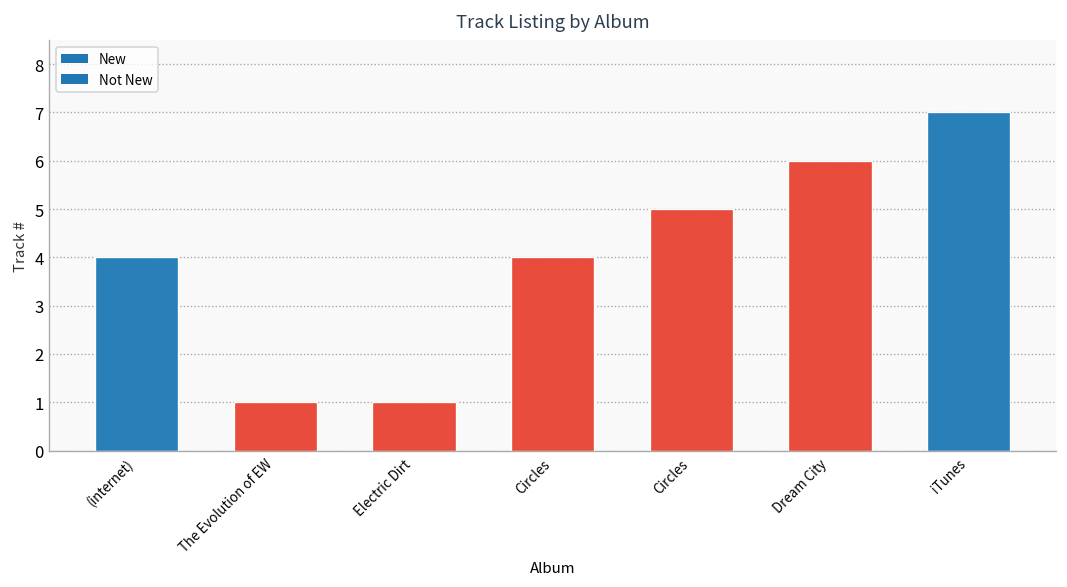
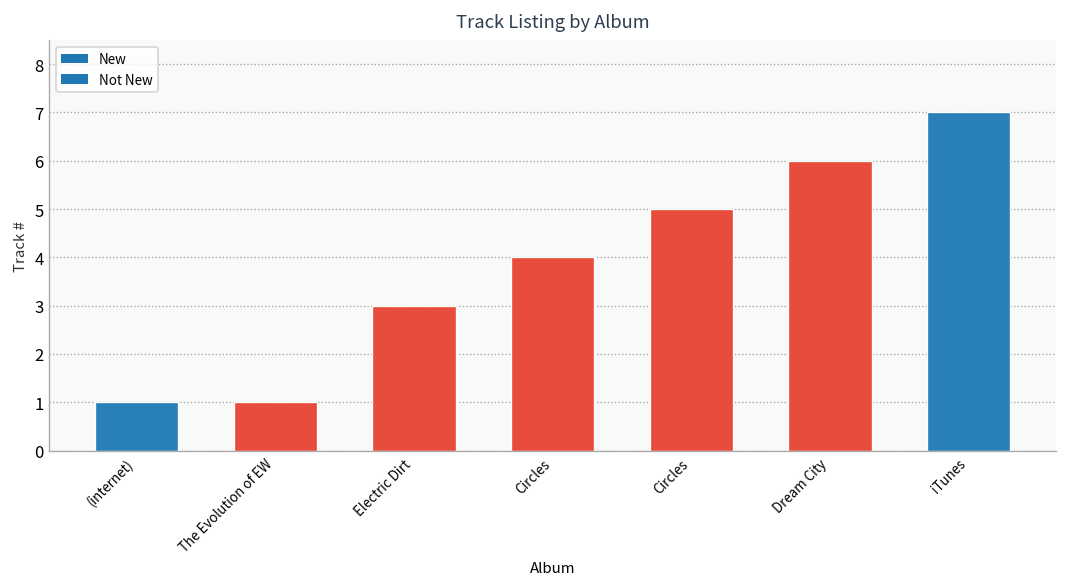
(internet): 4 -> 1
Electric Dirt: 1 -> 3
